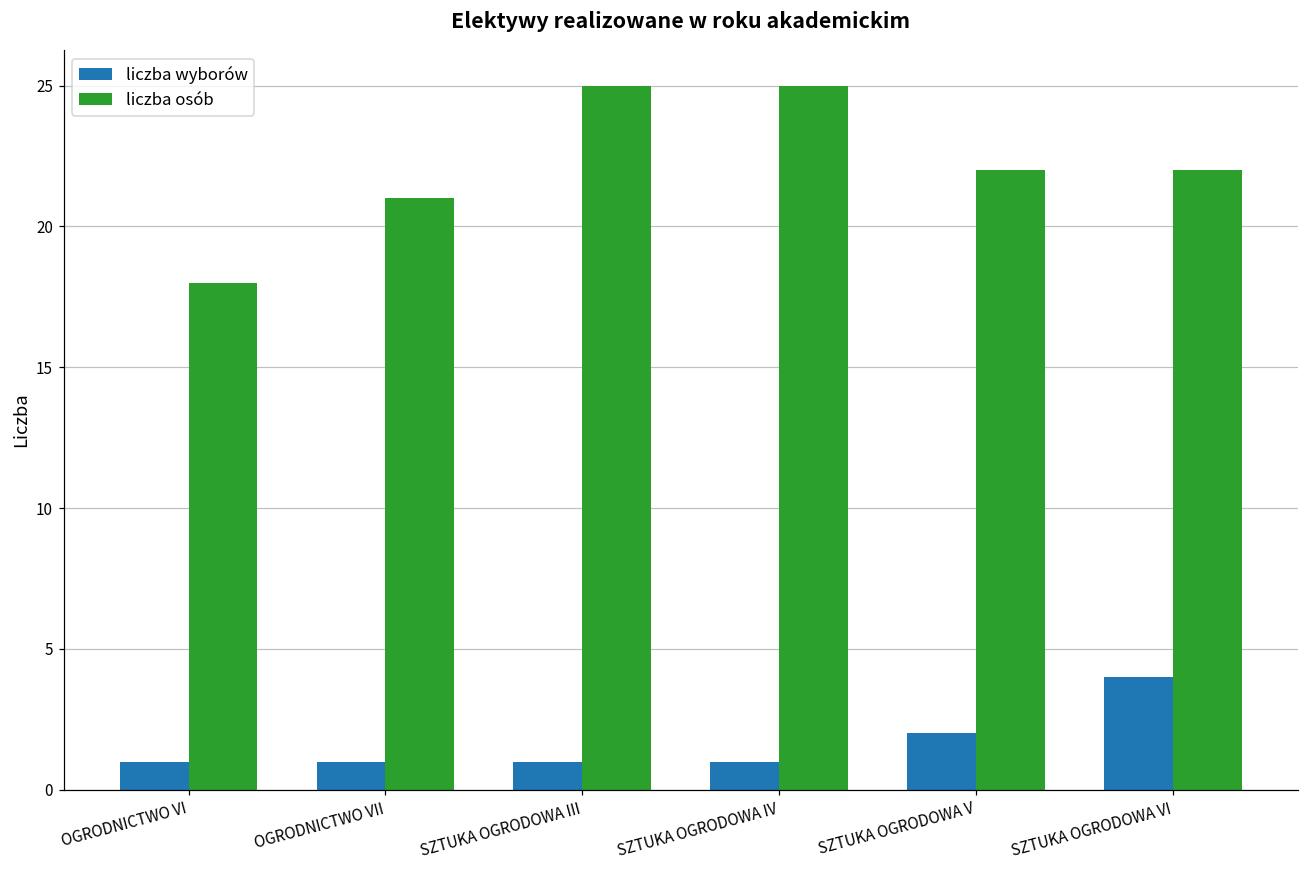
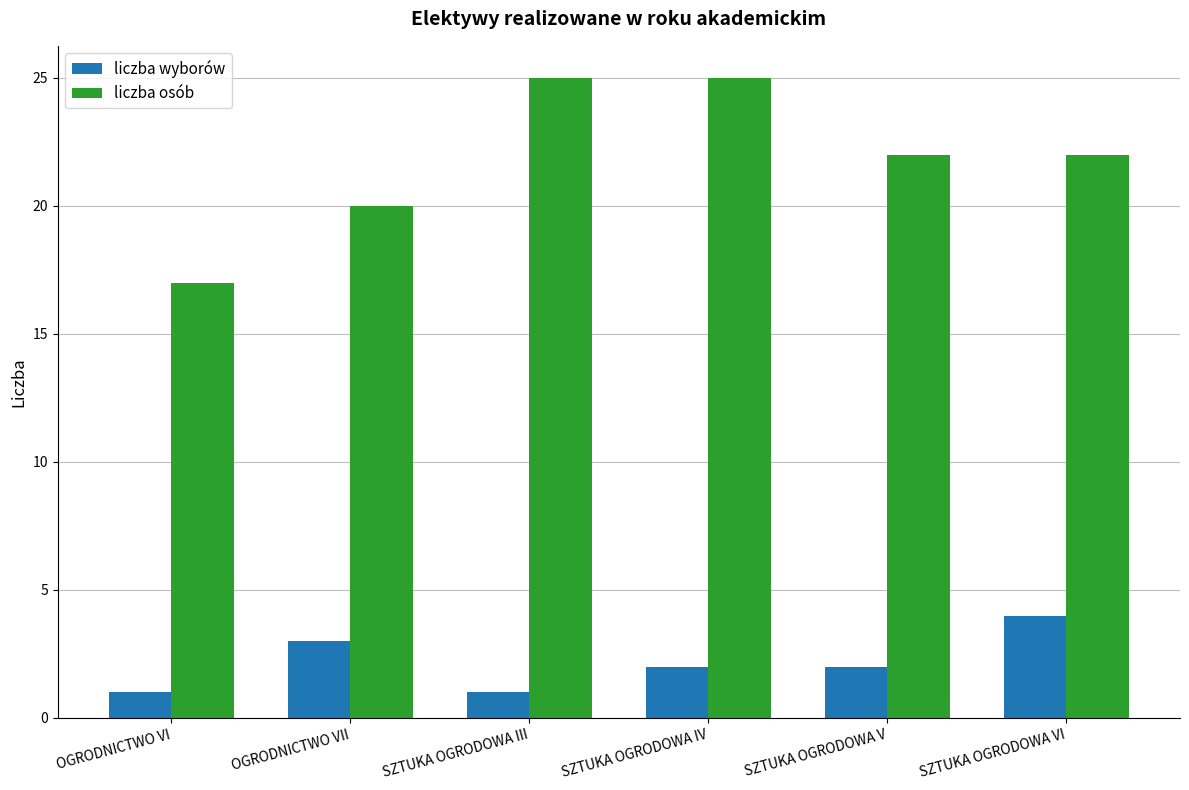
liczba osób, OGRODNICTWO VI: 18 -> 17
liczba wyborów, OGRODNICTWO VII: 1 -> 3
liczba osób, OGRODNICTWO VII: 21 -> 20
liczba wyborów, SZTUKA OGRODOWA IV: 1 -> 2
